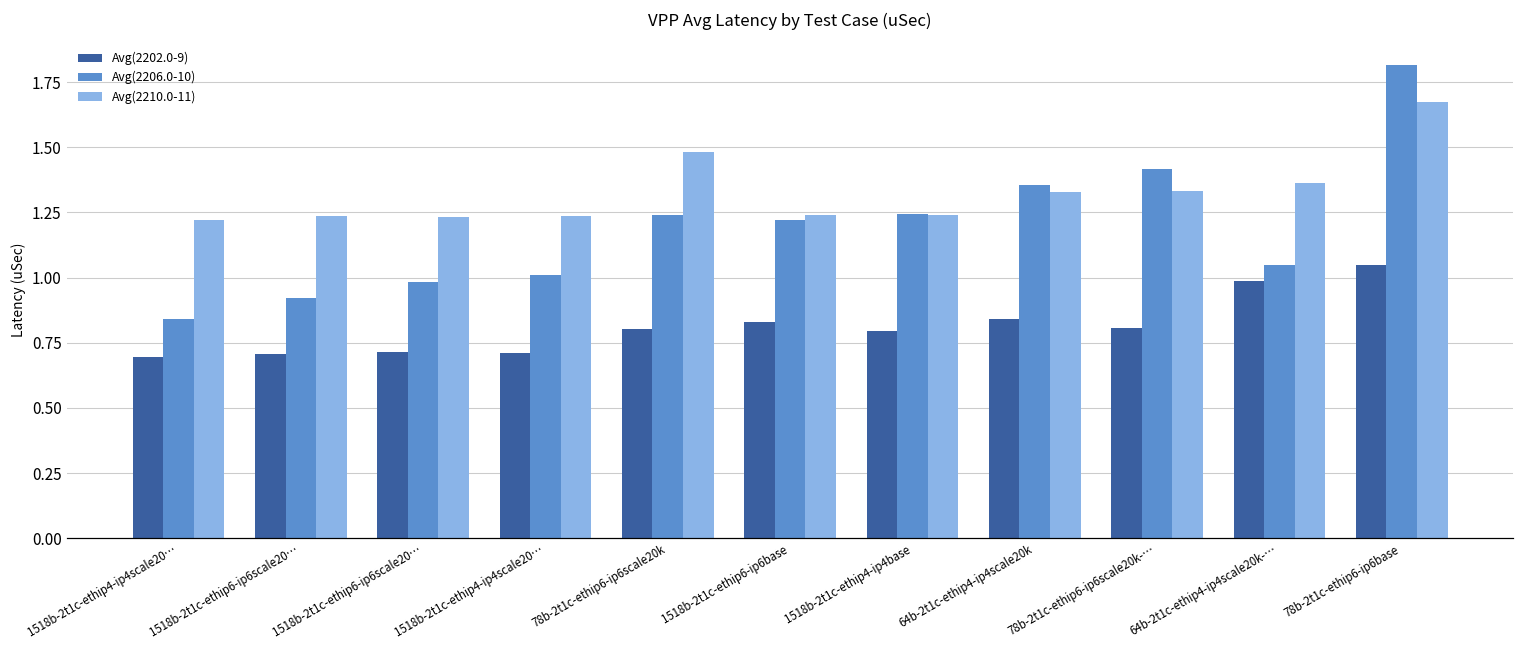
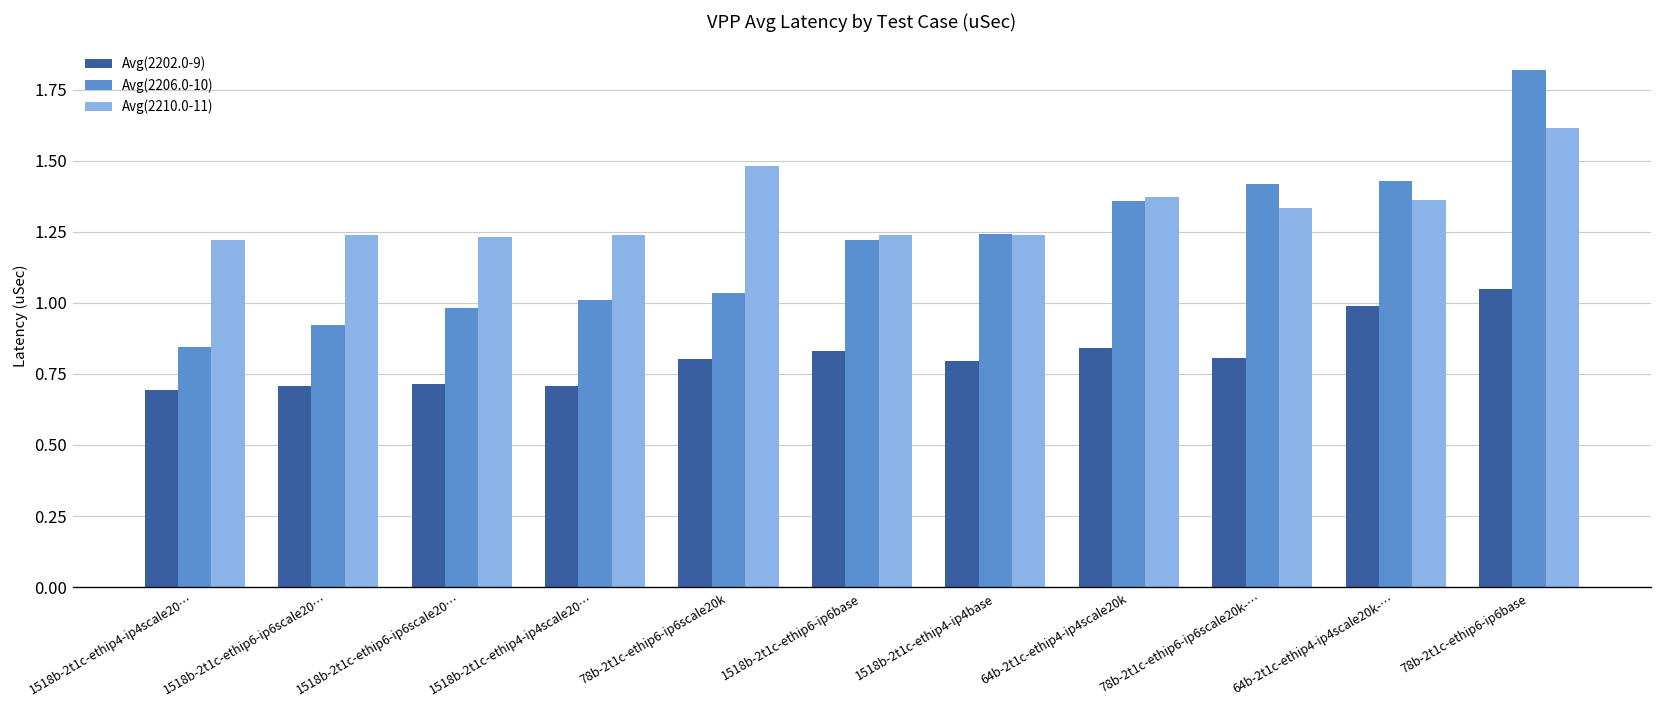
Avg(2206.0-10), 78b-2t1c-ethip6-ip6scale20k: 1.24 -> 1.03
Avg(2210.0-11), 64b-2t1c-ethip4-ip4scale20k: 1.33 -> 1.37
Avg(2206.0-10), 64b-2t1c-ethip4-ip4scale20k-…: 1.05 -> 1.43
Avg(2210.0-11), 78b-2t1c-ethip6-ip6base: 1.67 -> 1.62
